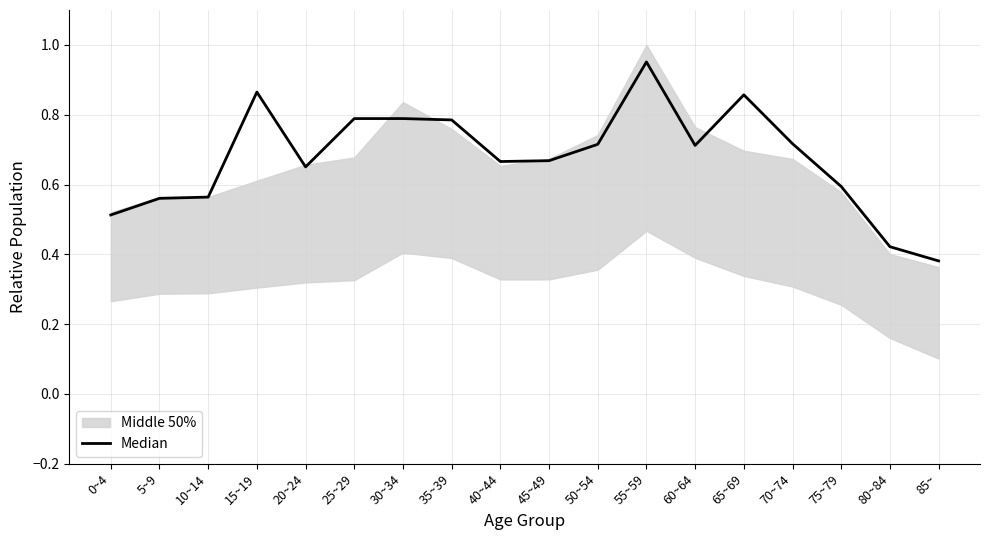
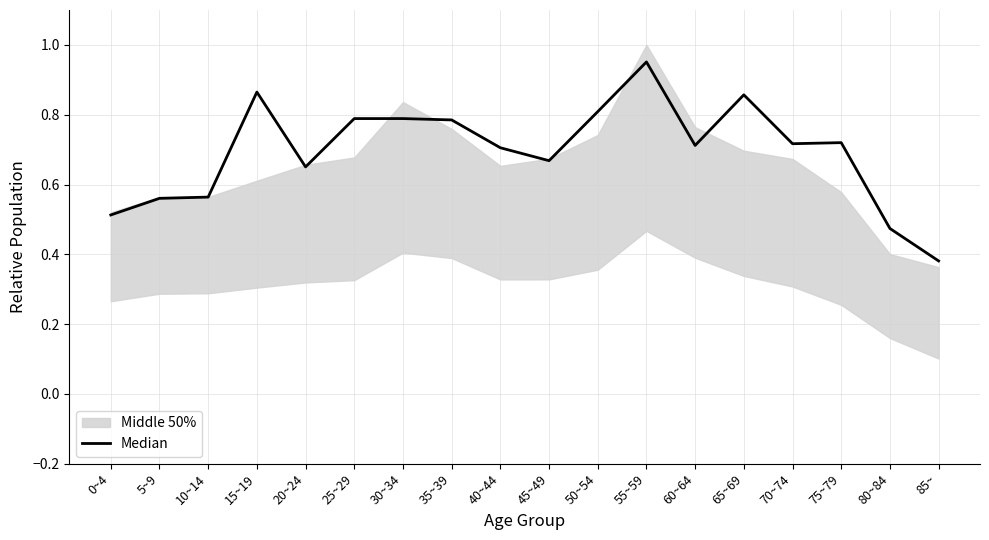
Median, 40~44: 0.67 -> 0.71
Median, 50~54: 0.72 -> 0.81
Median, 75~79: 0.59 -> 0.72
Median, 80~84: 0.42 -> 0.47
